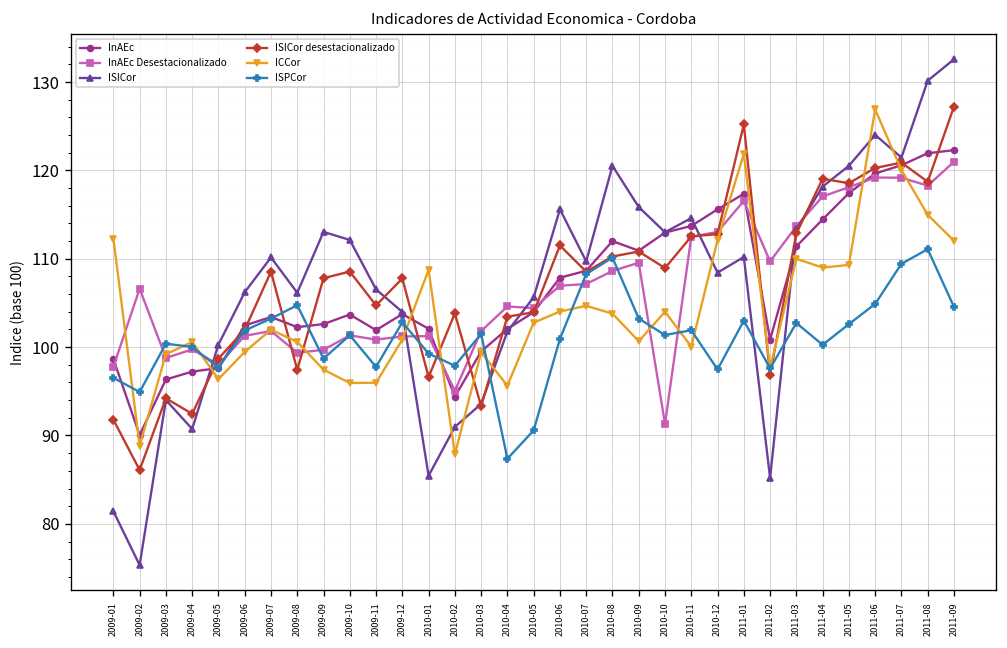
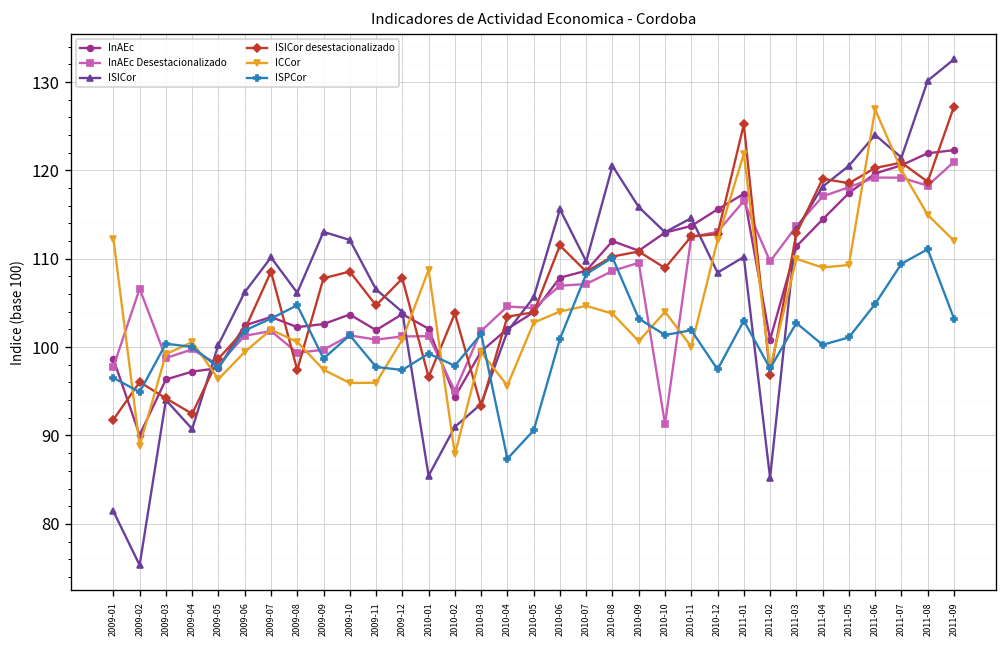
ISICor desestacionalizado, 2009-02: 86 -> 96
ISPCor, 2009-12: 103 -> 97
ISPCor, 2011-05: 103 -> 101
ISPCor, 2011-09: 105 -> 103
